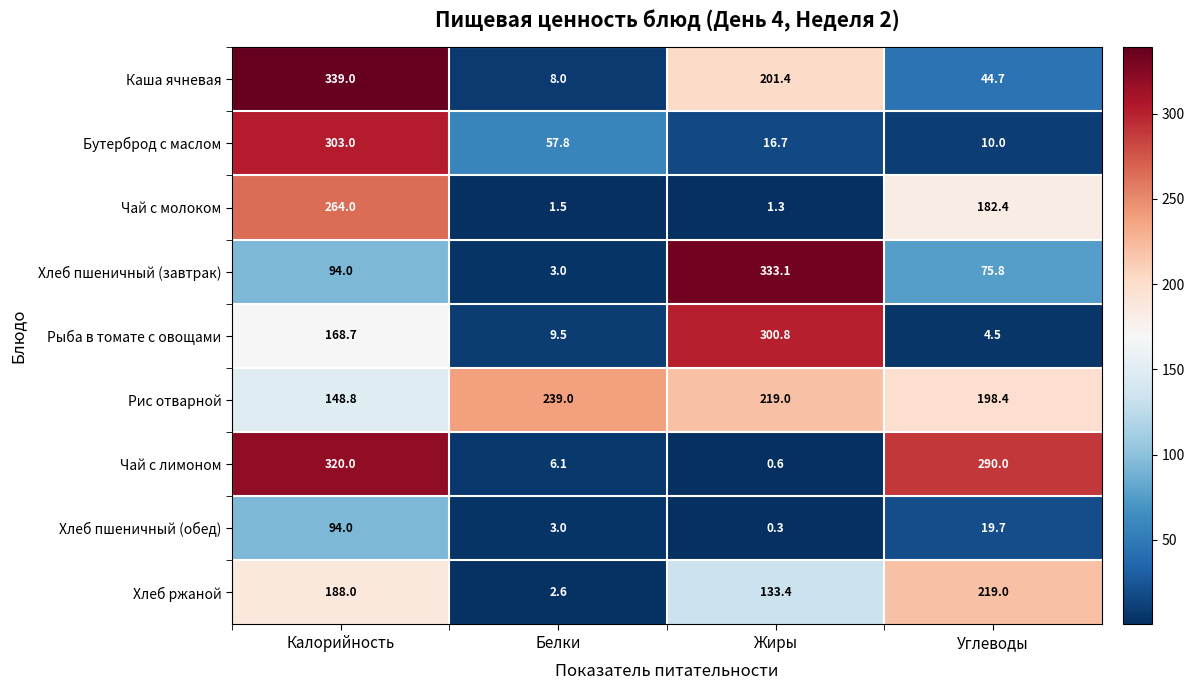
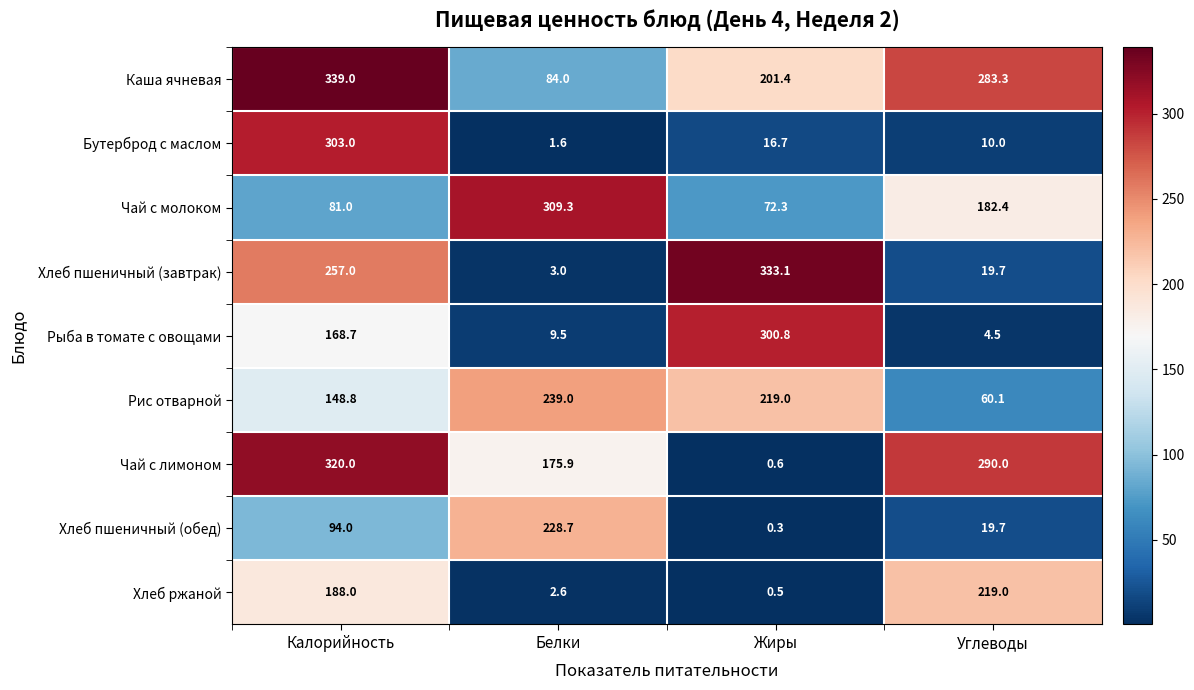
Каша ячневая, Белки: 8.0 -> 84.0
Каша ячневая, Углеводы: 44.7 -> 283.3
Бутерброд с маслом, Белки: 57.8 -> 1.6
Чай с молоком, Калорийность: 264.0 -> 81.0
Чай с молоком, Белки: 1.5 -> 309.3
Чай с молоком, Жиры: 1.3 -> 72.3
Хлеб пшеничный (завтрак), Калорийность: 94.0 -> 257.0
Хлеб пшеничный (завтрак), Углеводы: 75.8 -> 19.7
Рис отварной, Углеводы: 198.4 -> 60.1
Чай с лимоном, Белки: 6.1 -> 175.9
Хлеб пшеничный (обед), Белки: 3.0 -> 228.7
Хлеб ржаной, Жиры: 133.4 -> 0.5
